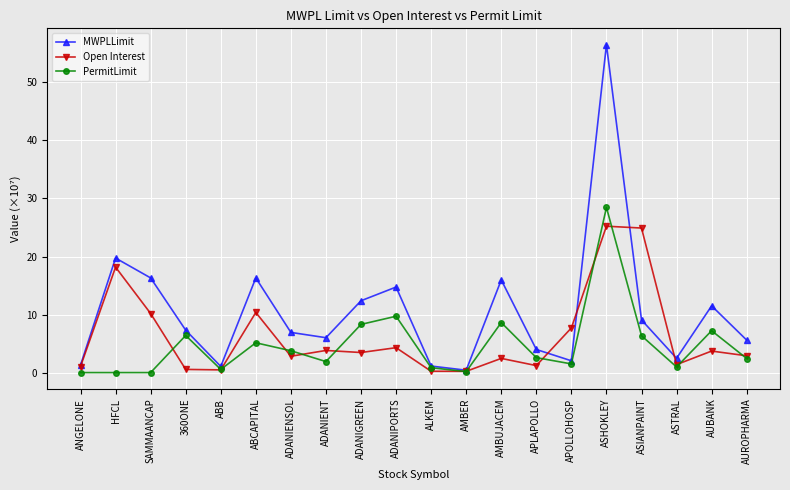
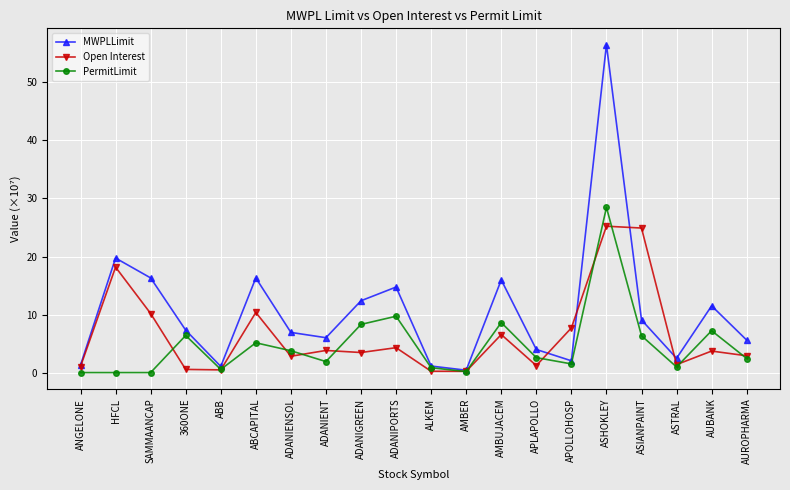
Open Interest, AMBUJACEM: 2 -> 7
